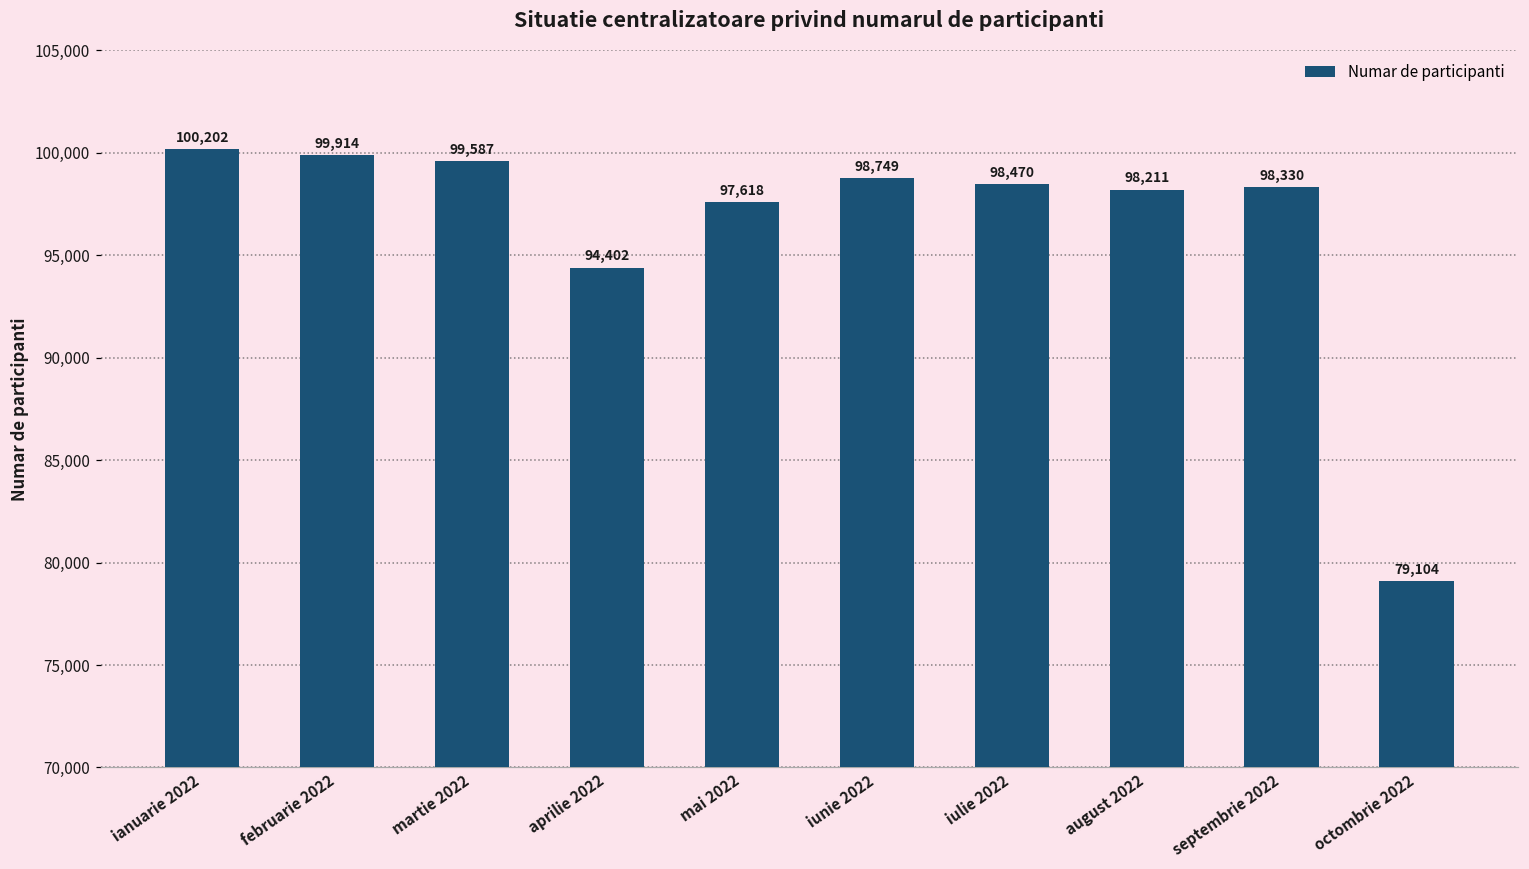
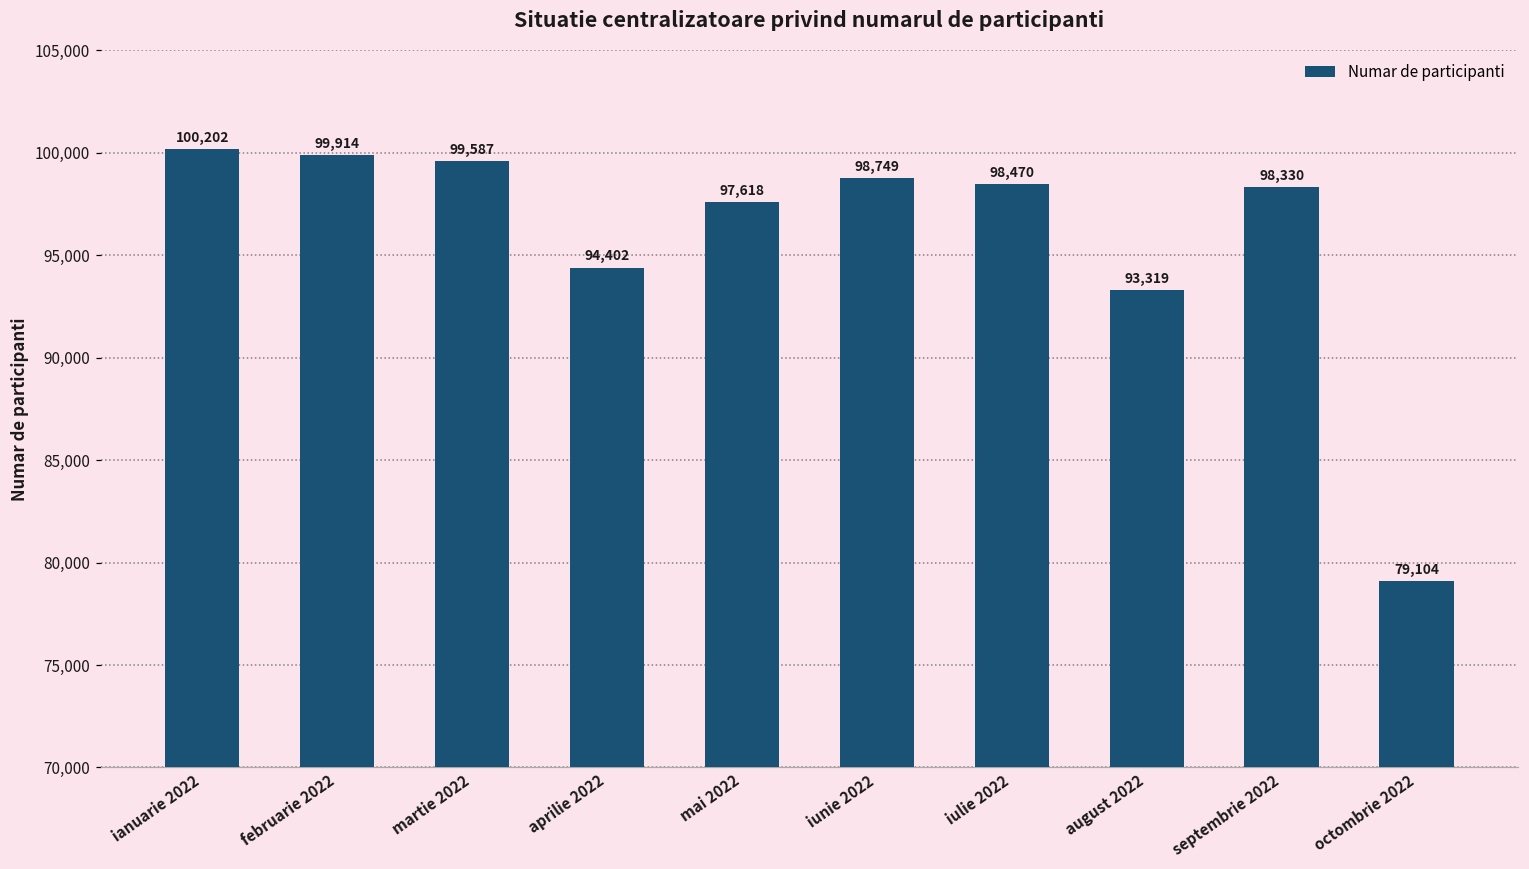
august 2022: 98,211 -> 93,319
